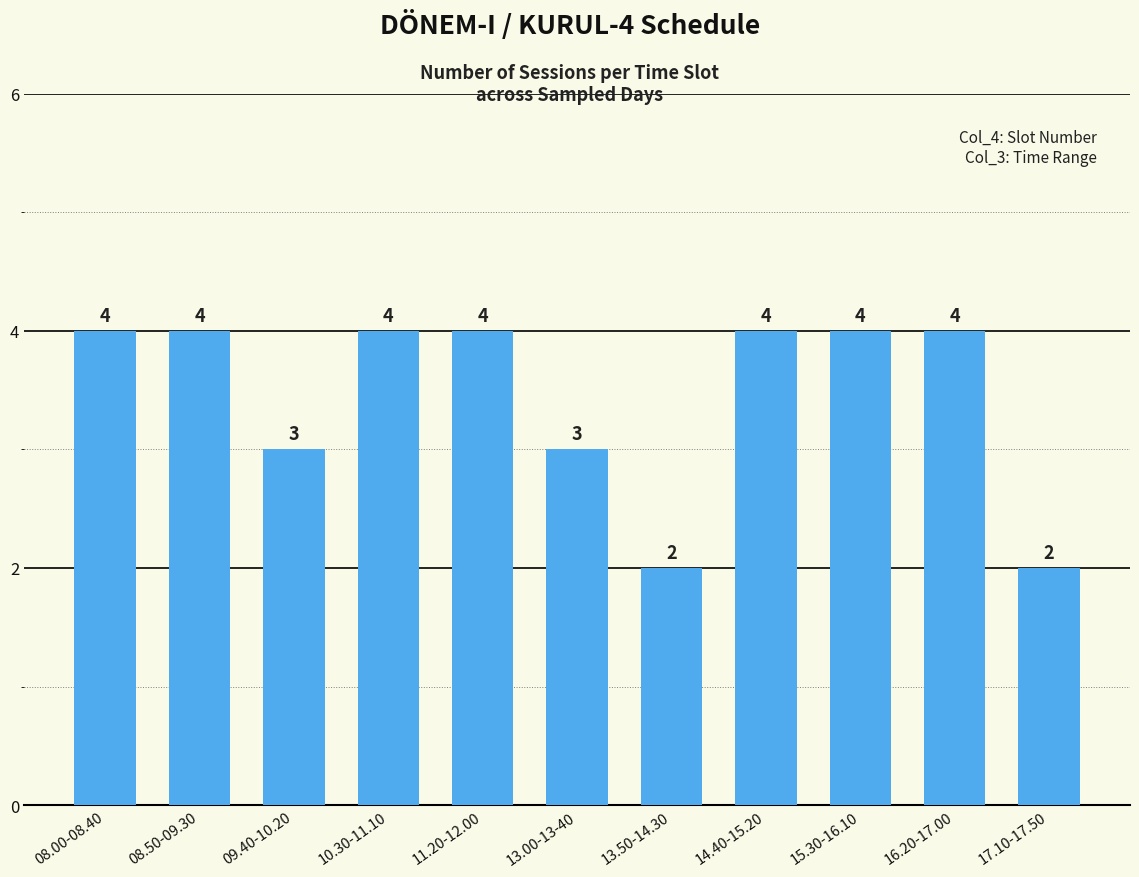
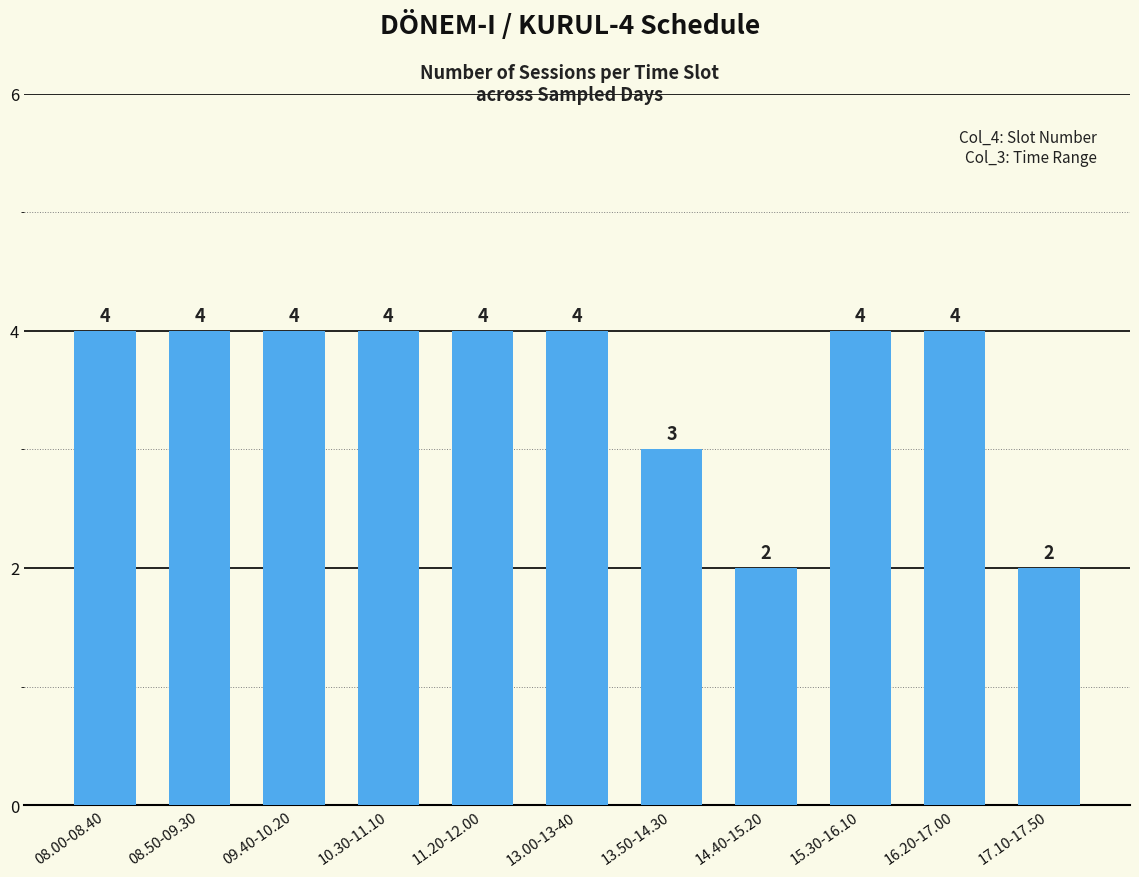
09.40-10.20: 3 -> 4
13.00-13-40: 3 -> 4
13.50-14.30: 2 -> 3
14.40-15.20: 4 -> 2
